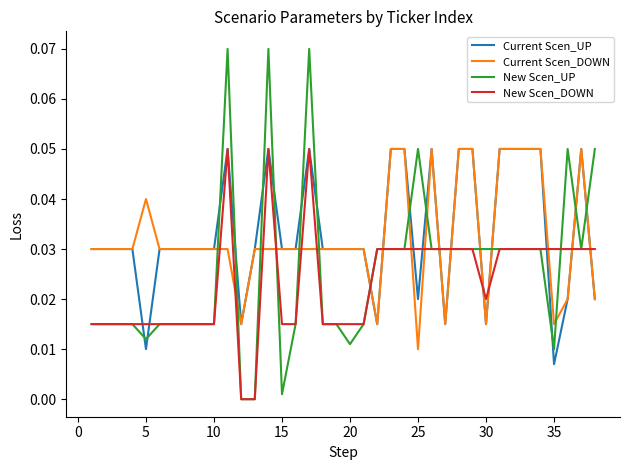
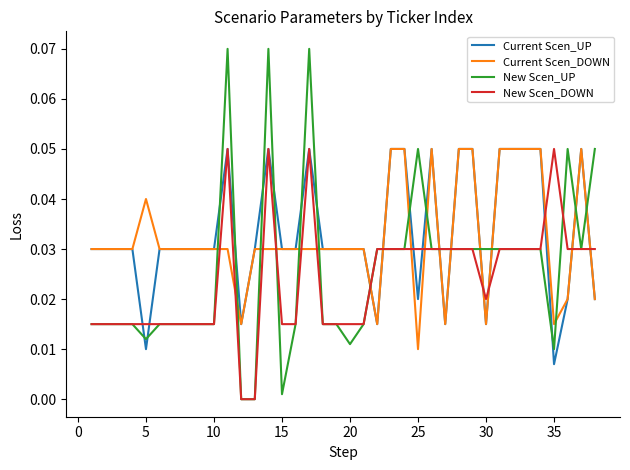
New Scen_DOWN, 35: 0.03 -> 0.05
